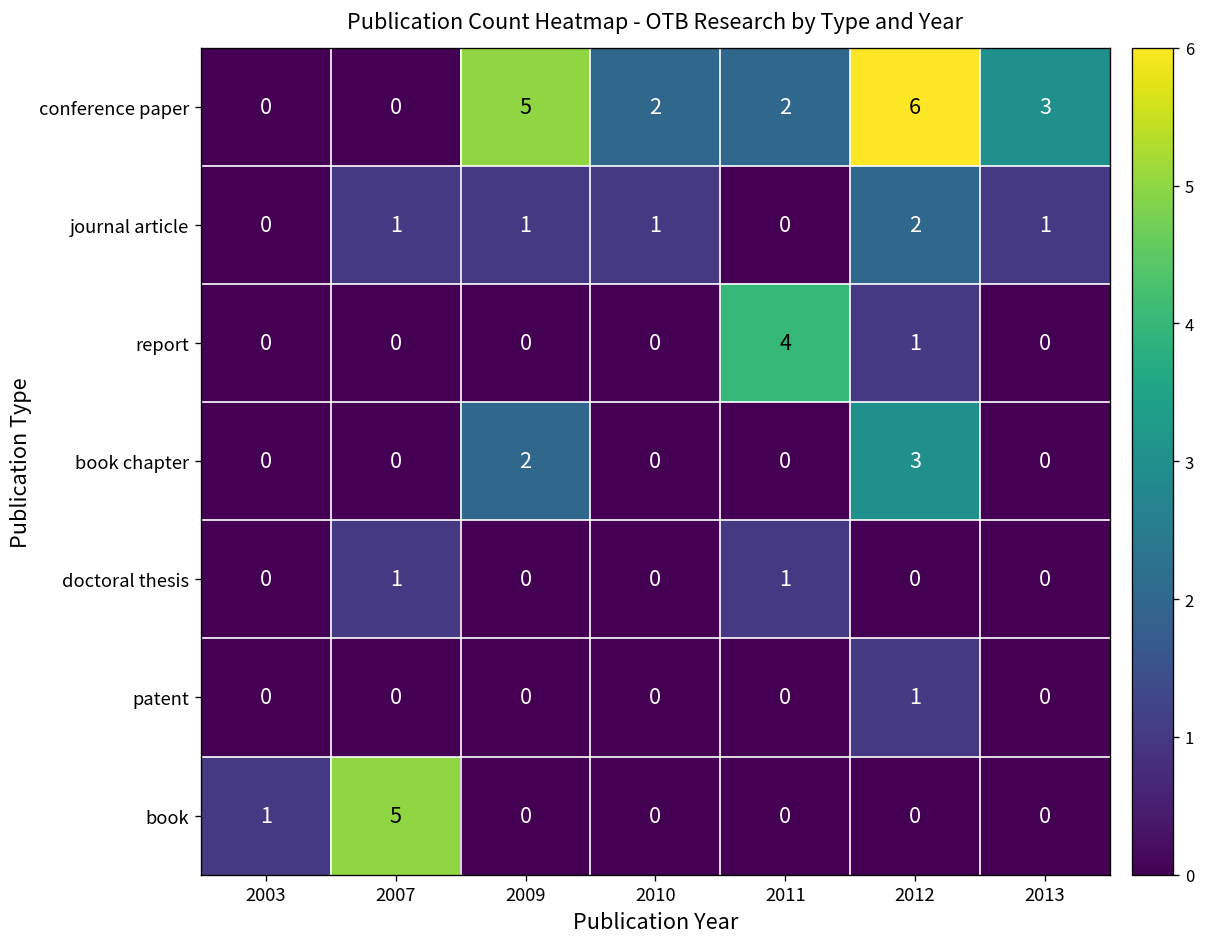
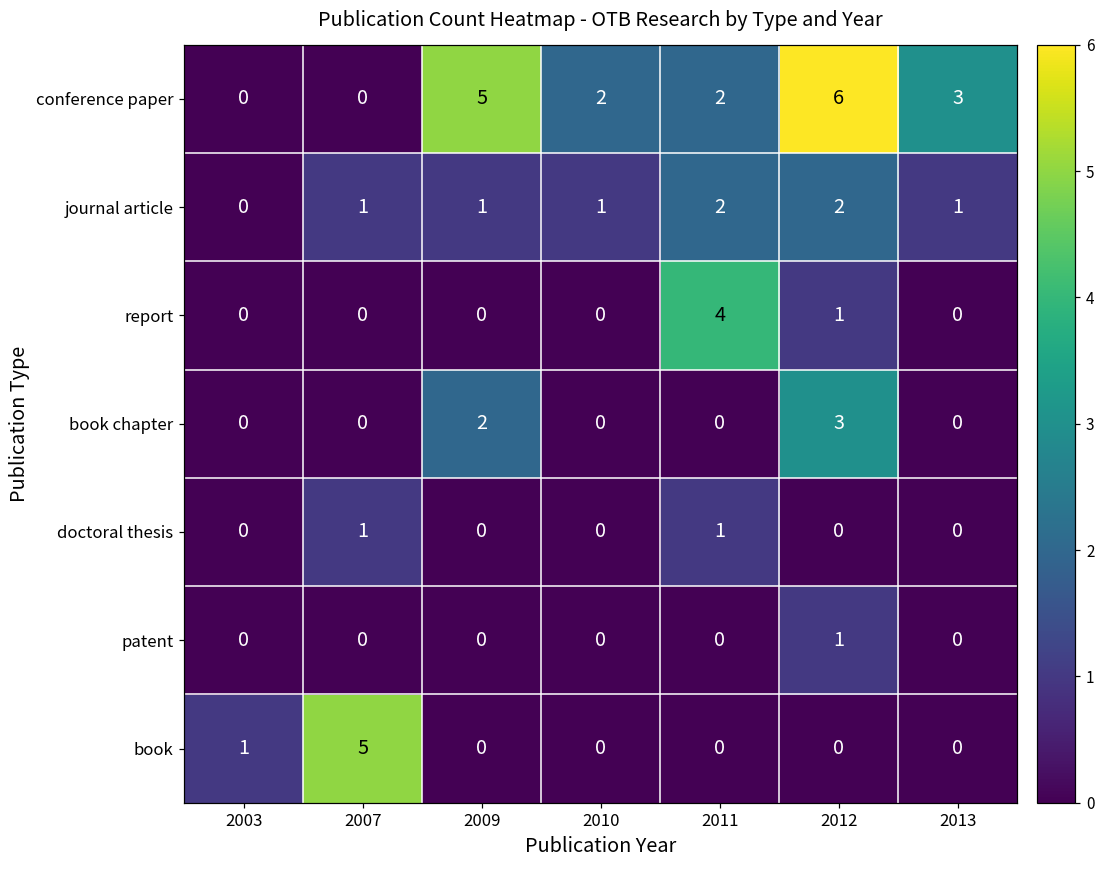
journal article, 2011: 0 -> 2
